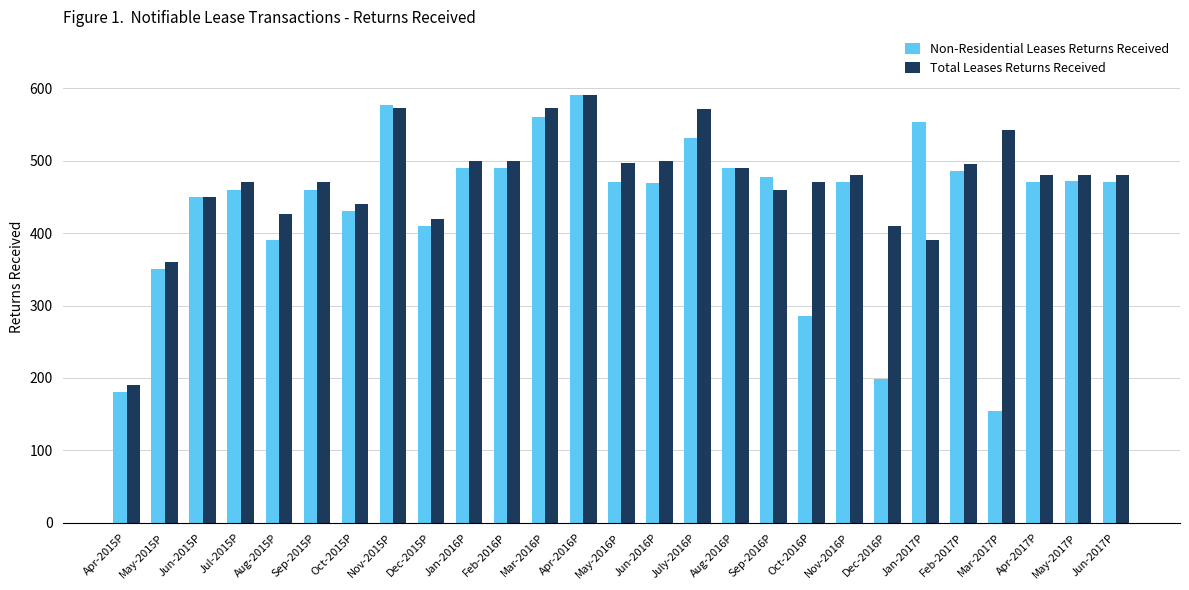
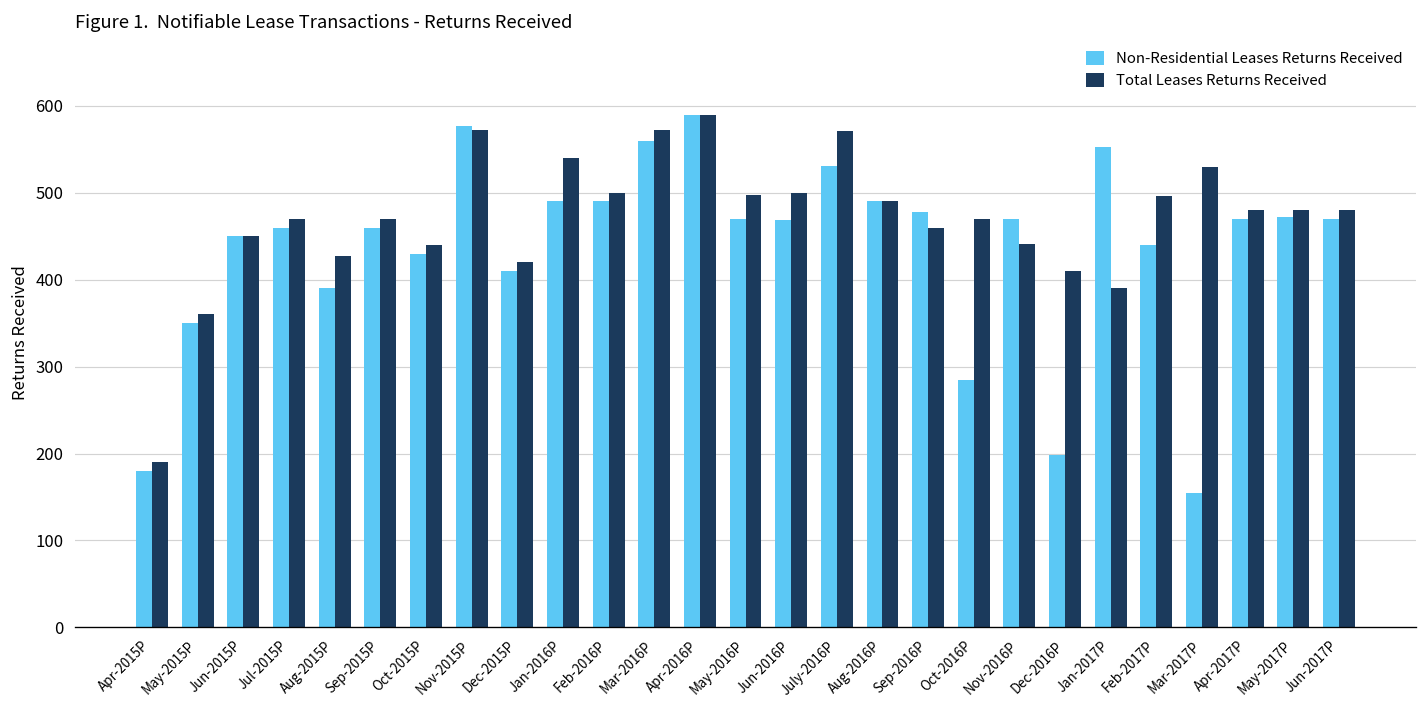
Total Leases Returns Received, Jan-2016P: 500 -> 540
Total Leases Returns Received, Nov-2016P: 480 -> 440
Non-Residential Leases Returns Received, Feb-2017P: 490 -> 440
Total Leases Returns Received, Mar-2017P: 540 -> 530
